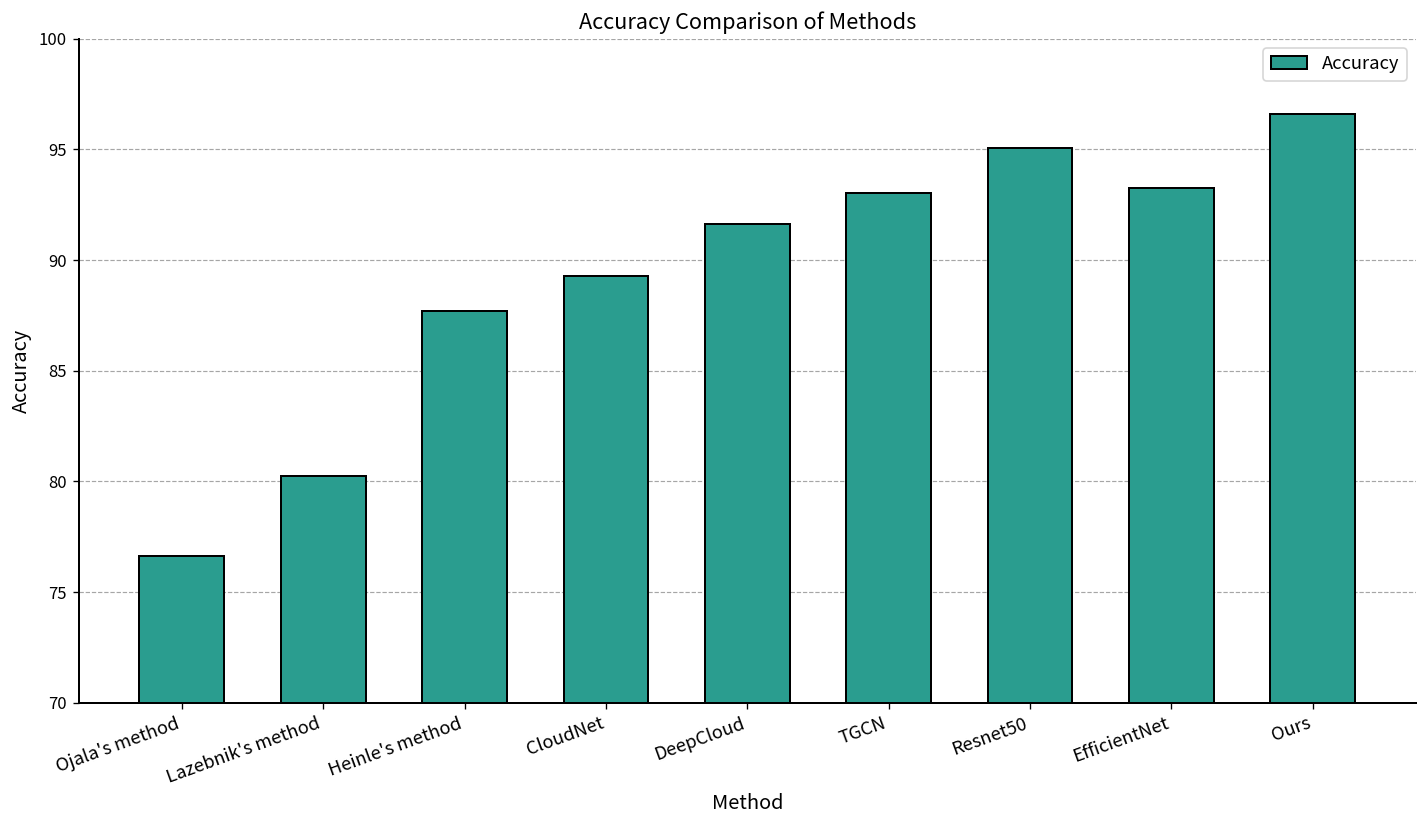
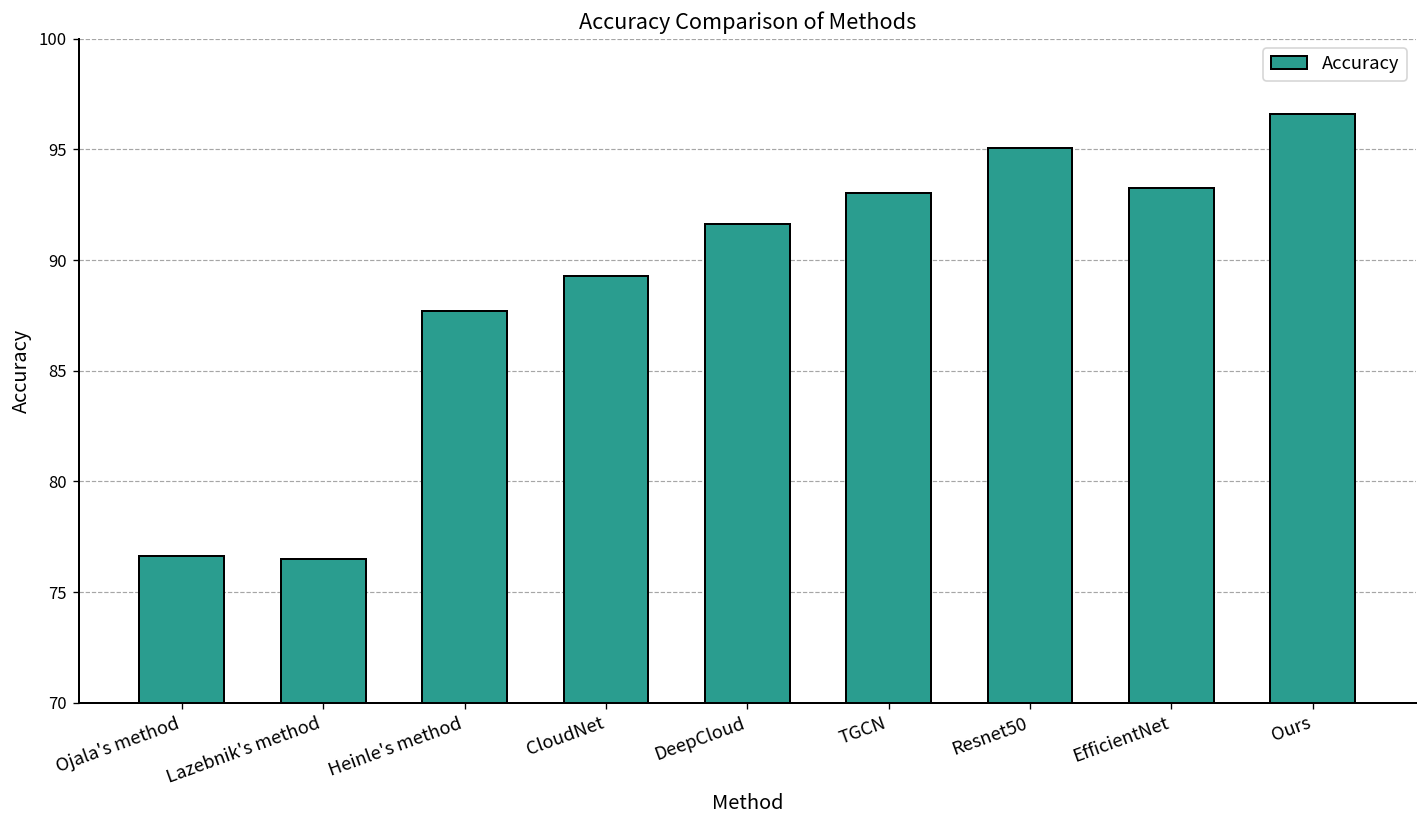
Lazebnik's method: 80.2 -> 76.5
